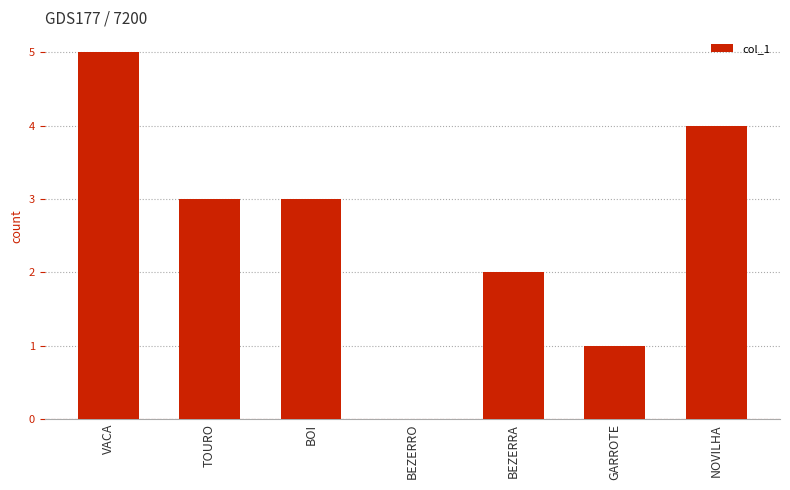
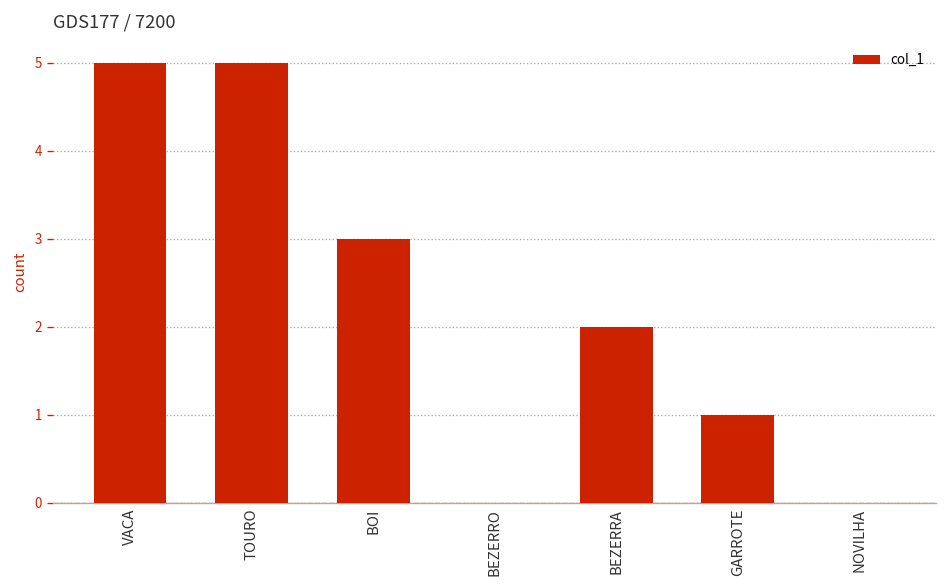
TOURO: 3 -> 5
NOVILHA: 4 -> 0
